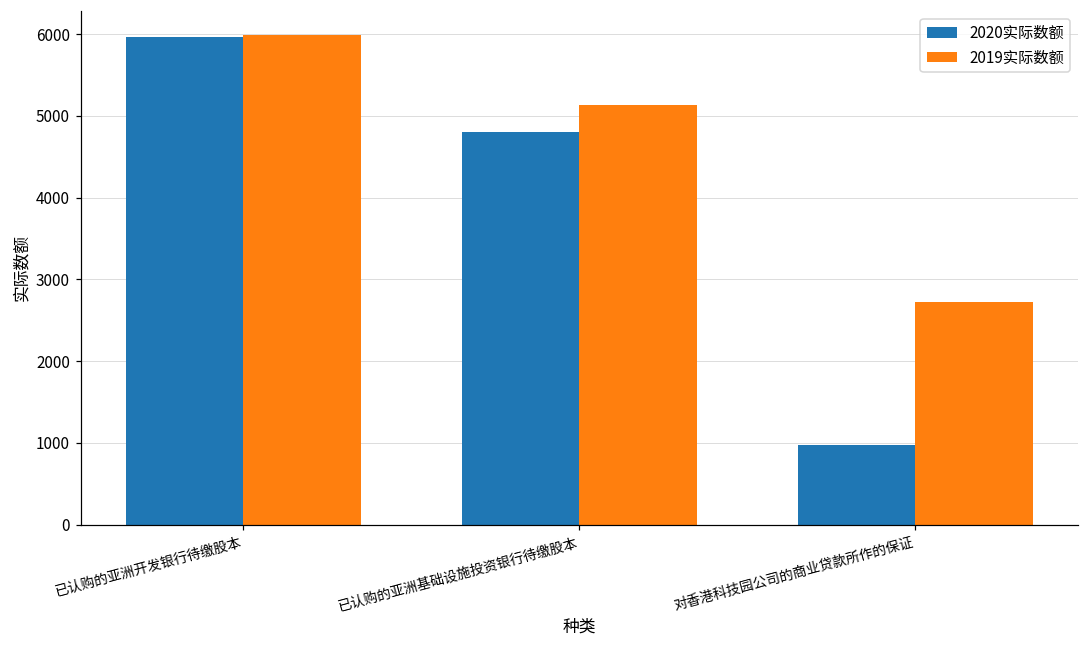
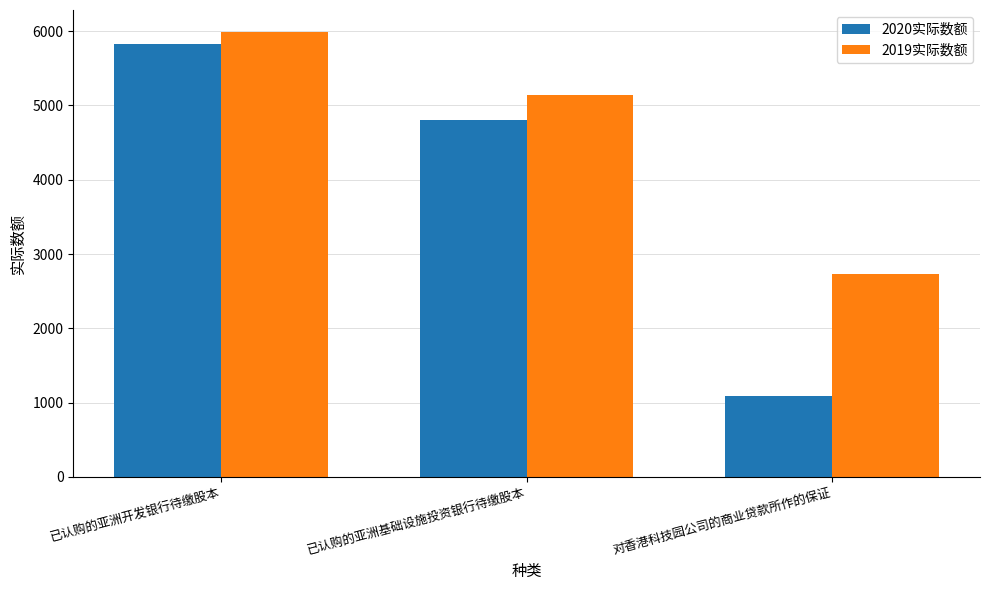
2020实际数额, 已认购的亚洲开发银行待缴股本: 6000 -> 5800
2020实际数额, 对香港科技园公司的商业贷款所作的保证: 1000 -> 1100
